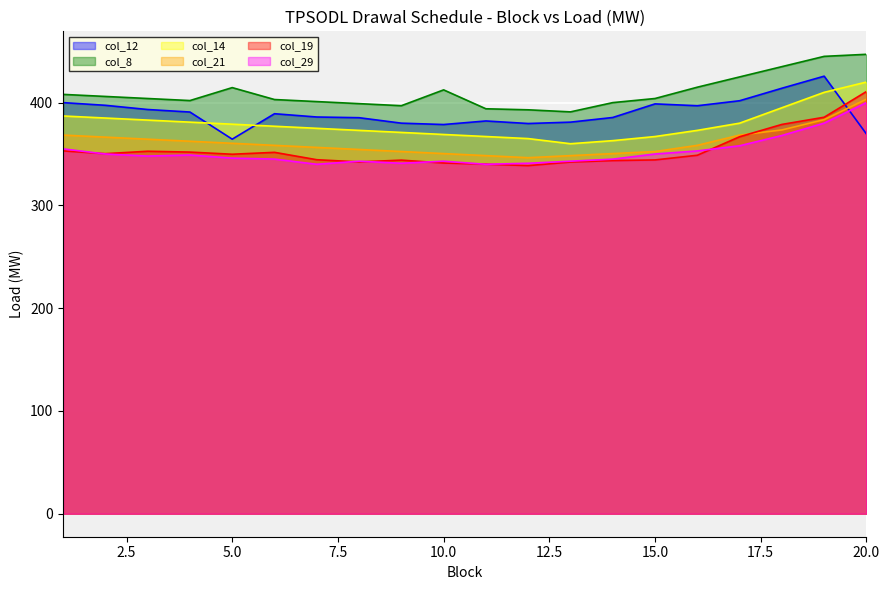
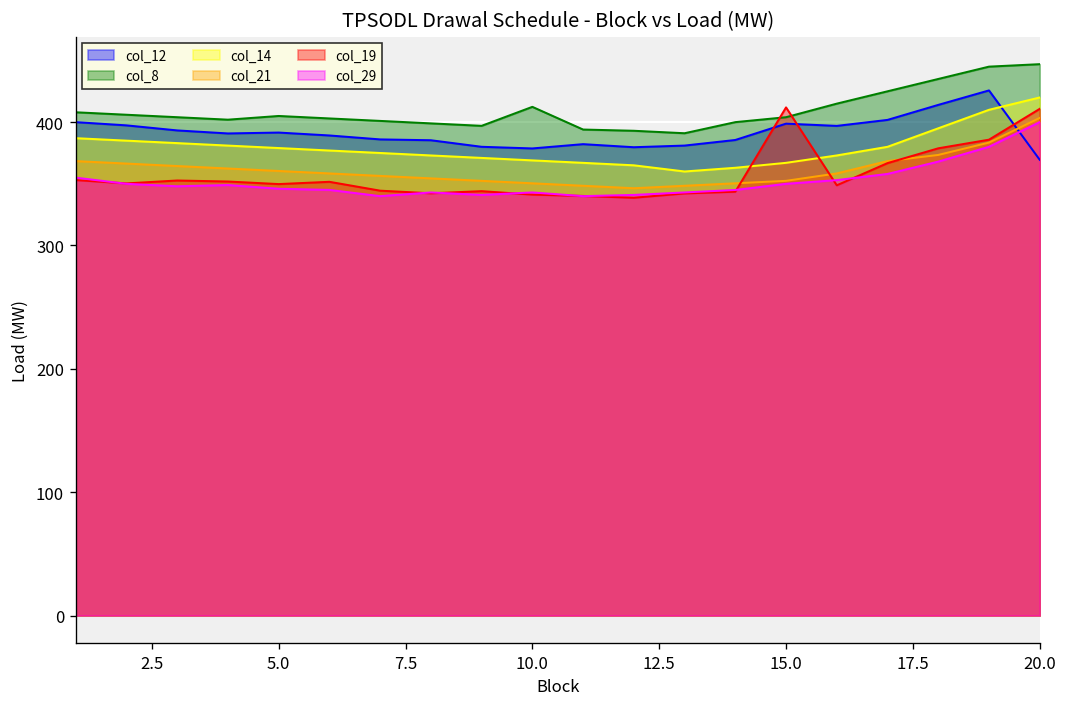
col_12, 5.0: 364 -> 392
col_8, 5.0: 415 -> 405
col_19, 15.0: 344 -> 412
